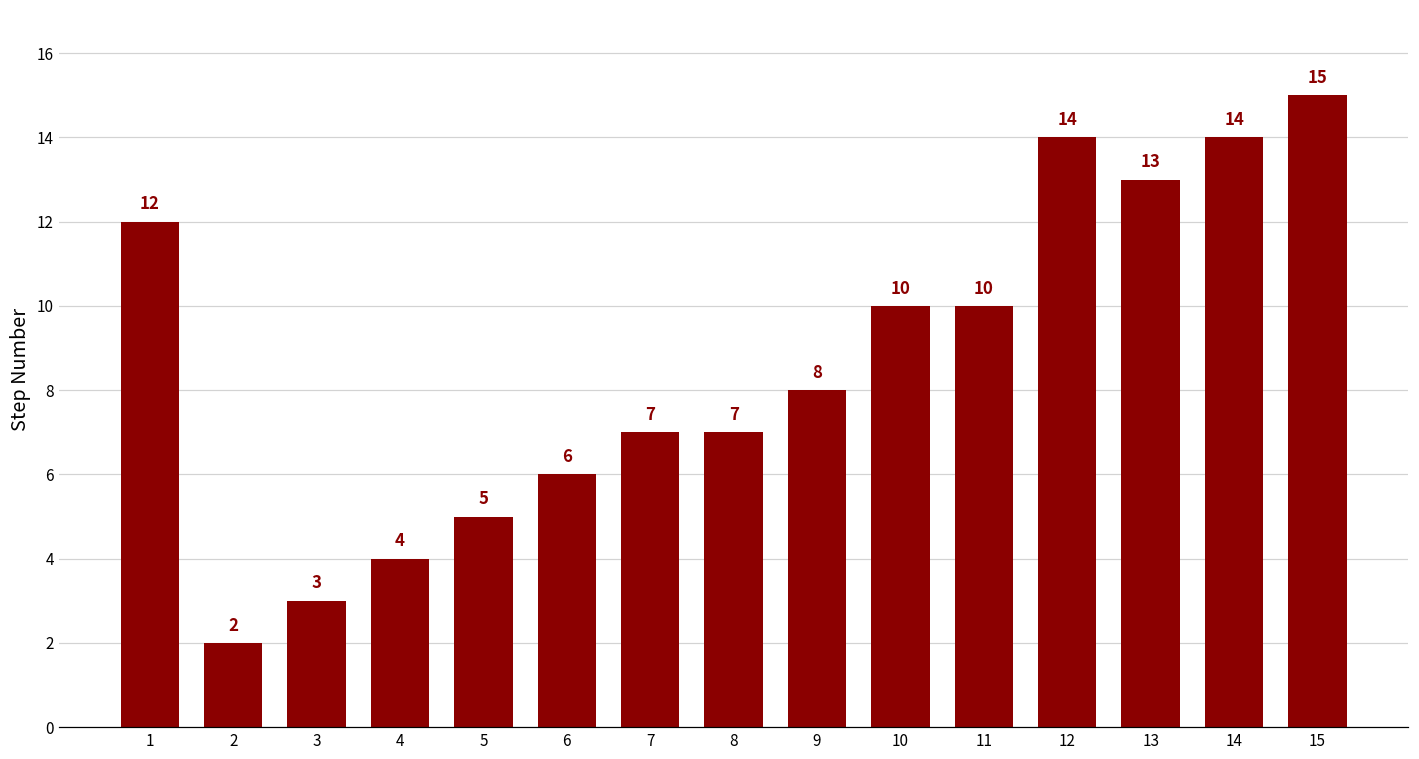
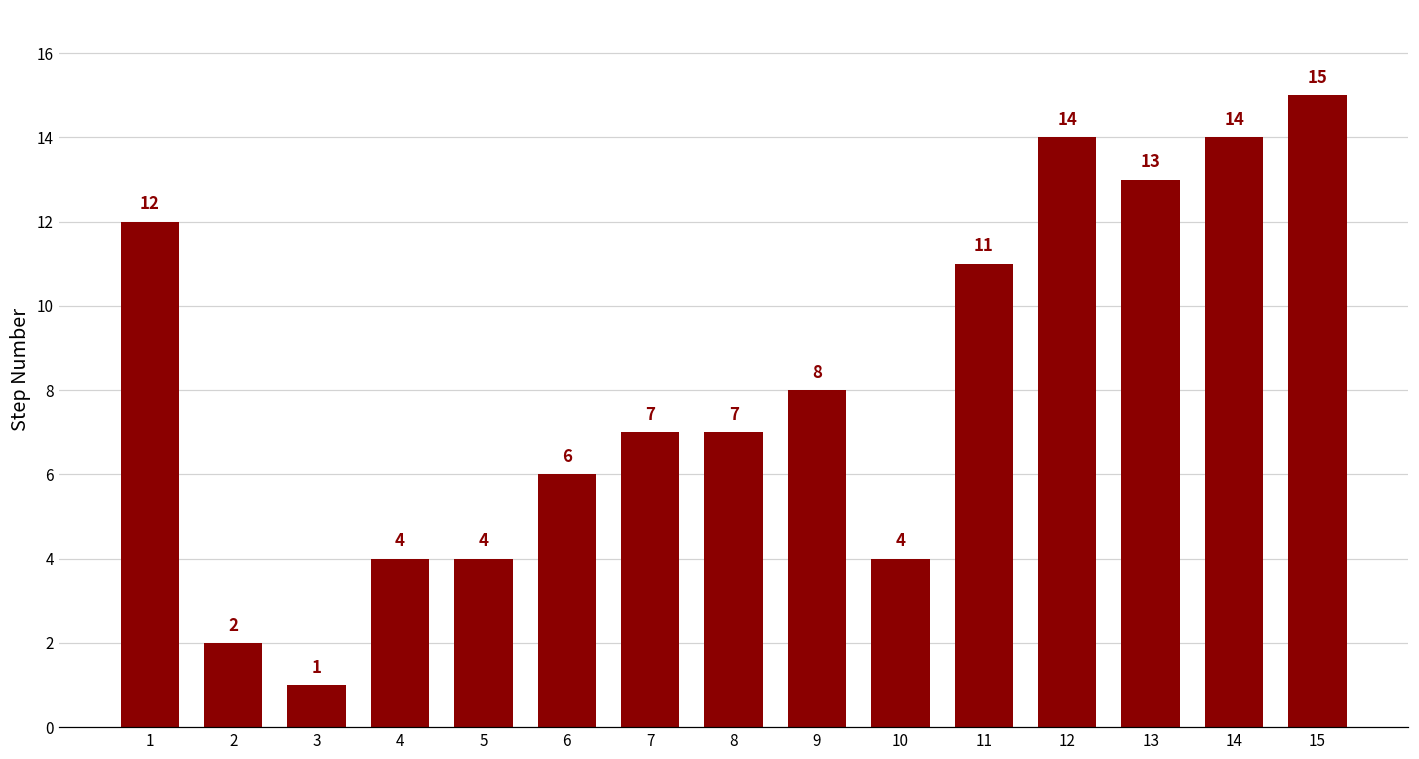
3: 3 -> 1
5: 5 -> 4
10: 10 -> 4
11: 10 -> 11
